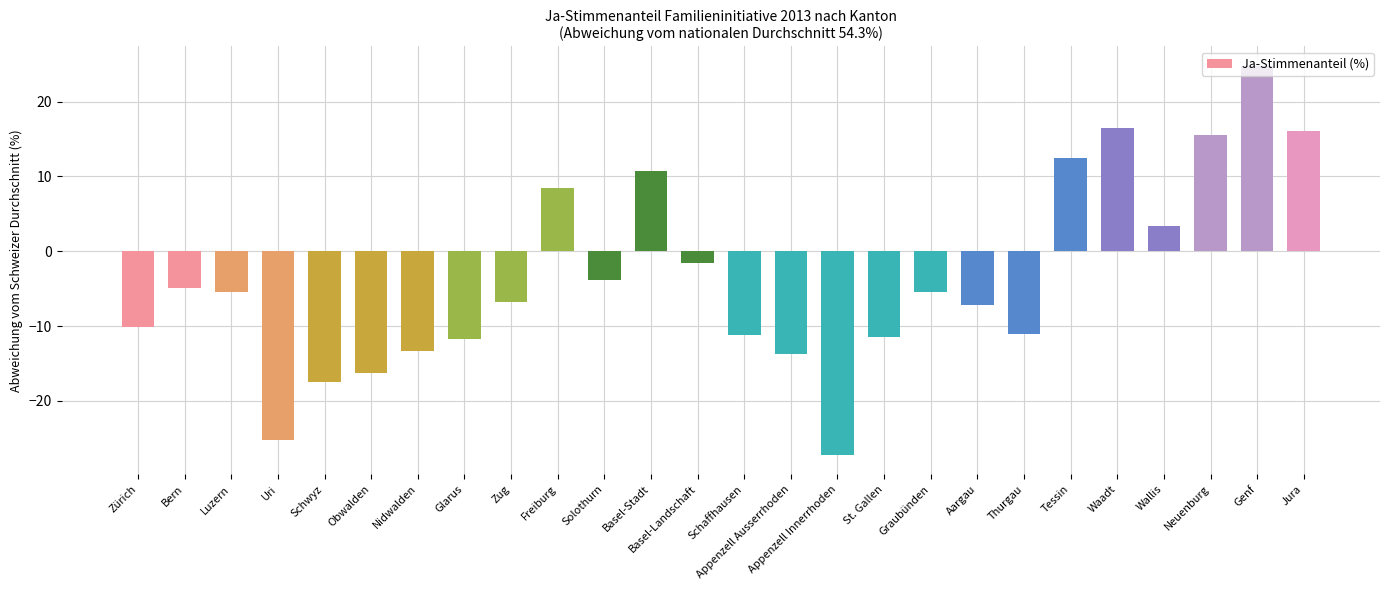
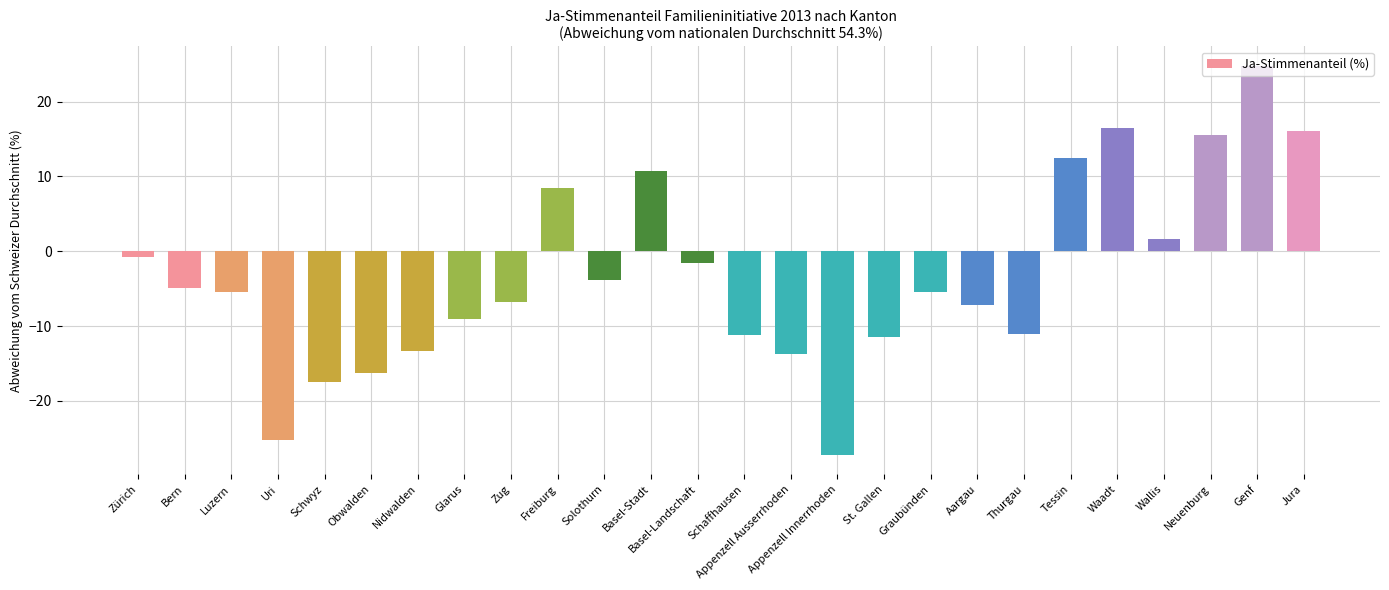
Zürich: -10 -> -1
Glarus: -12 -> -9
Wallis: 3 -> 2
